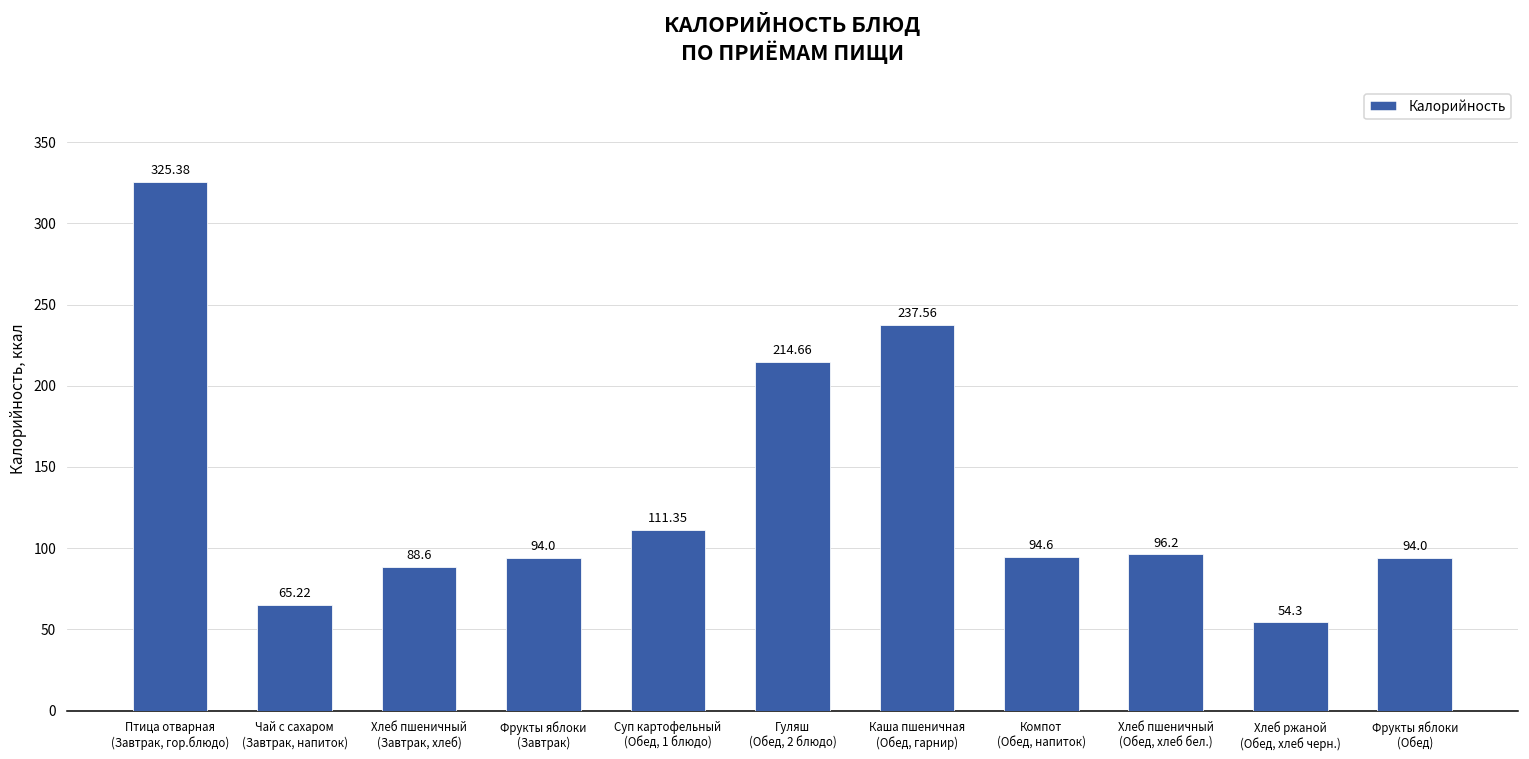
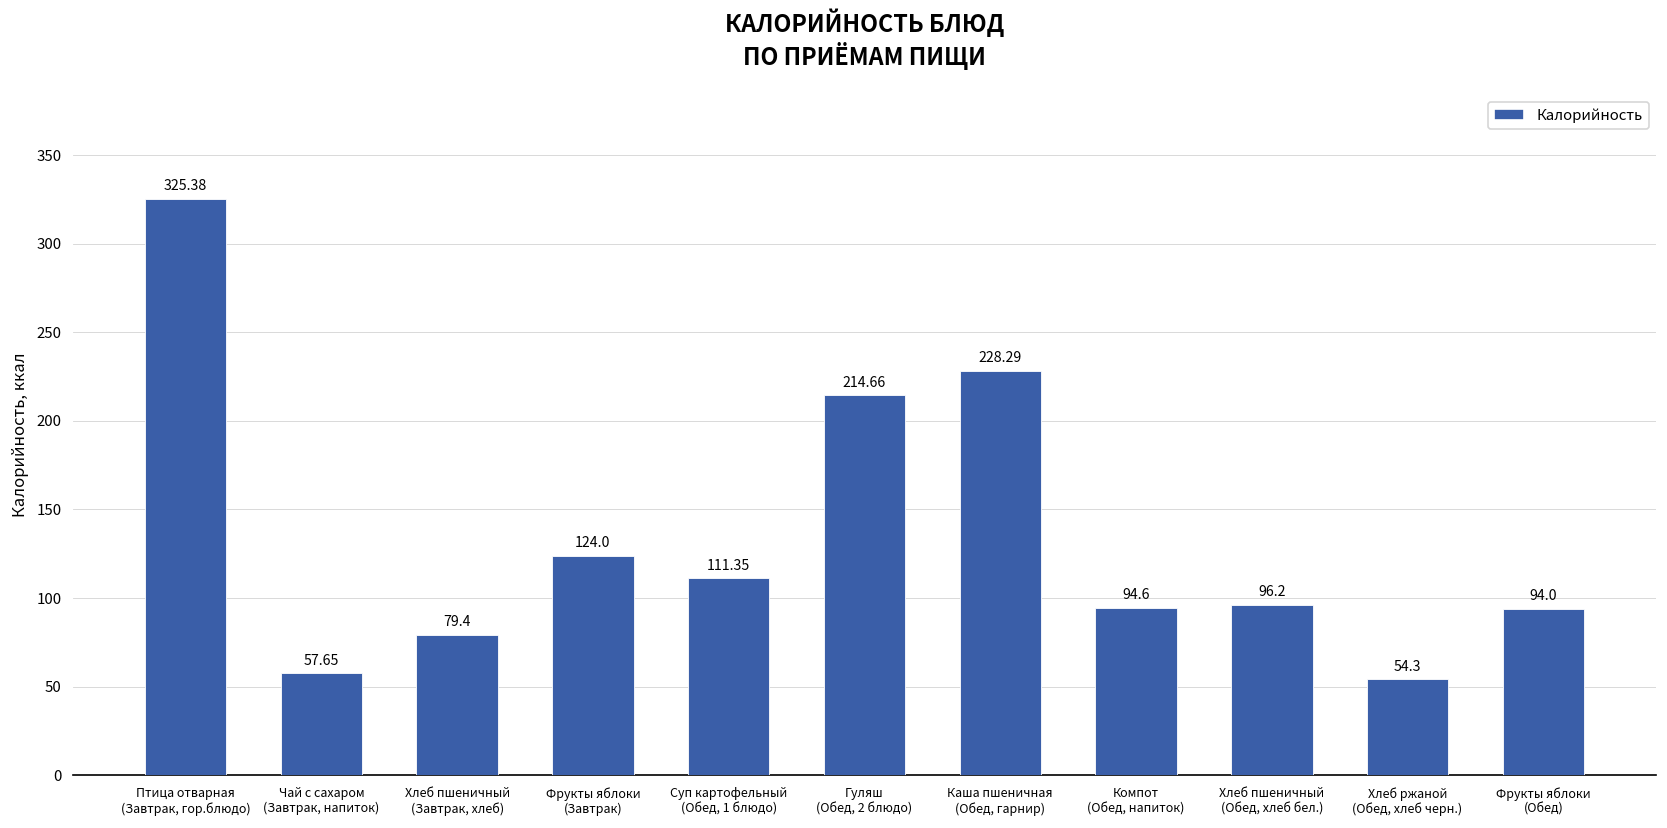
Чай с сахаром (Завтрак, напиток): 65.22 -> 57.65
Хлеб пшеничный (Завтрак, хлеб): 88.6 -> 79.4
Фрукты яблоки (Завтрак): 94.0 -> 124.0
Каша пшеничная (Обед, гарнир): 237.56 -> 228.29
